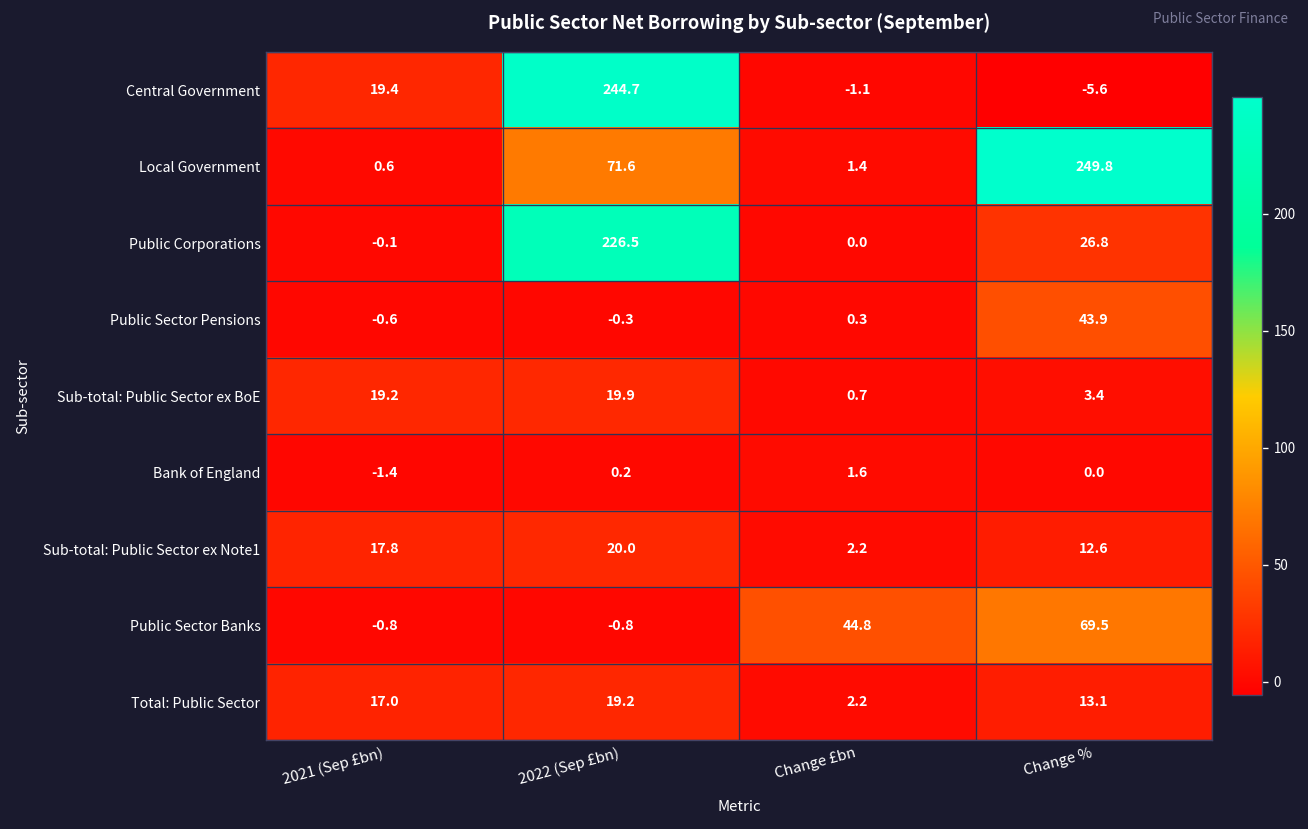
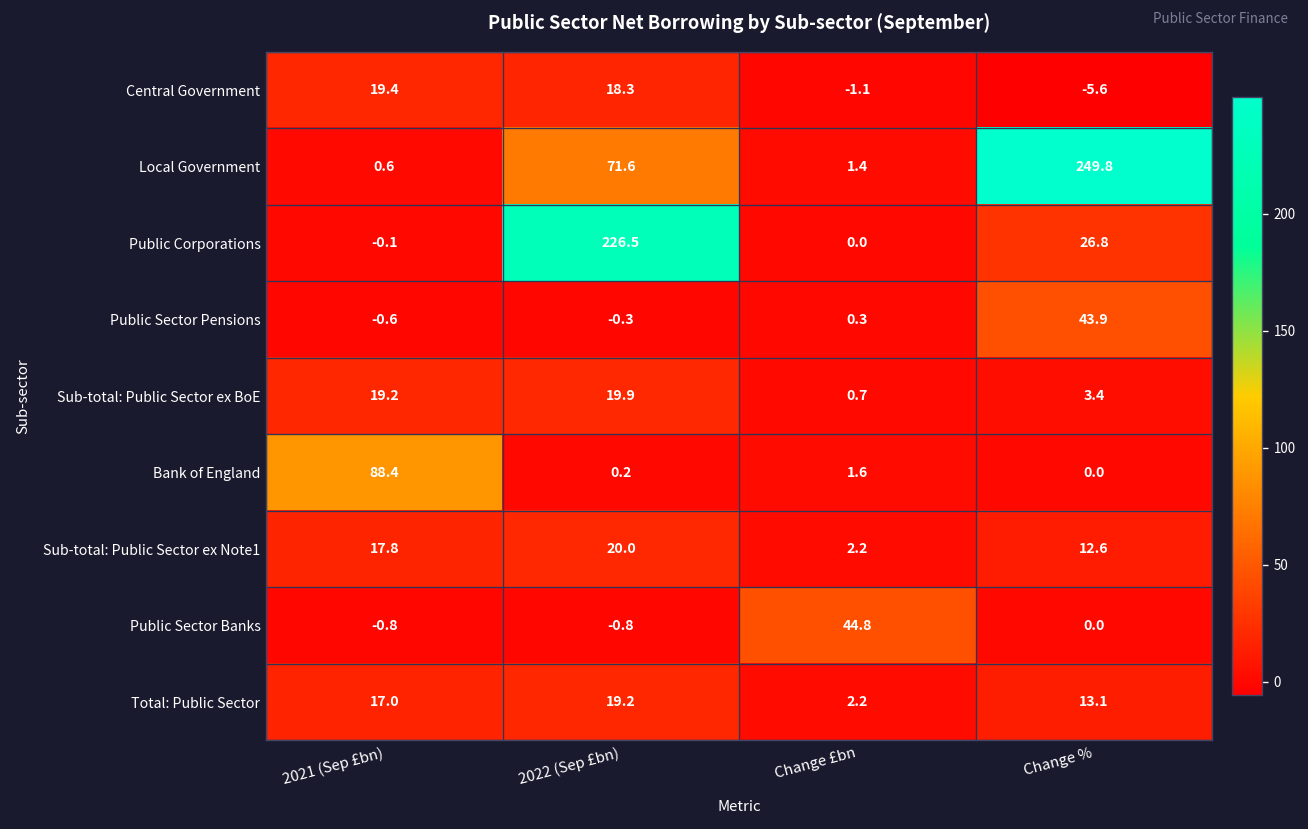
Central Government, 2022 (Sep £bn): 244.7 -> 18.3
Bank of England, 2021 (Sep £bn): -1.4 -> 88.4
Public Sector Banks, Change %: 69.5 -> 0.0
